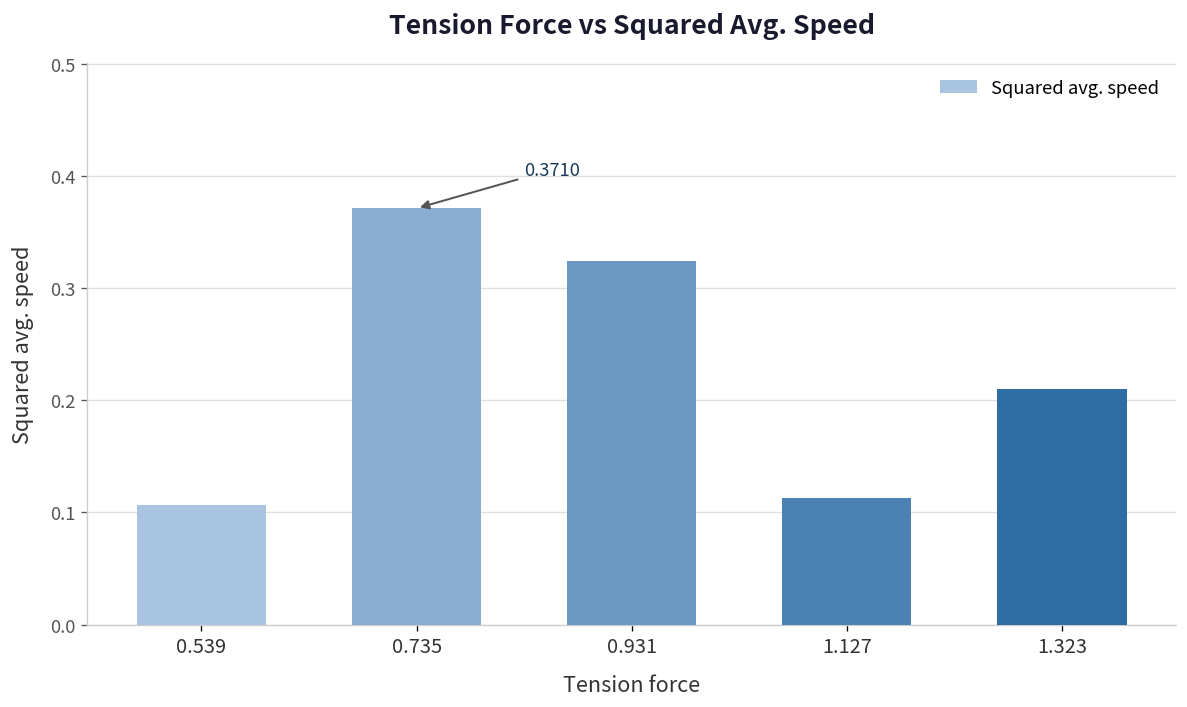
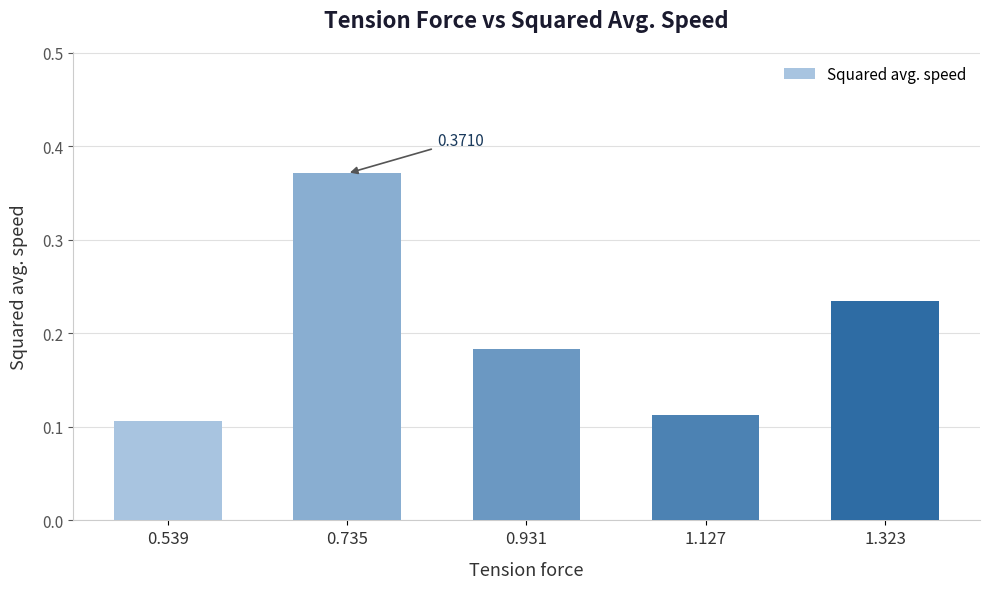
0.931: 0.32 -> 0.18
1.323: 0.21 -> 0.23
